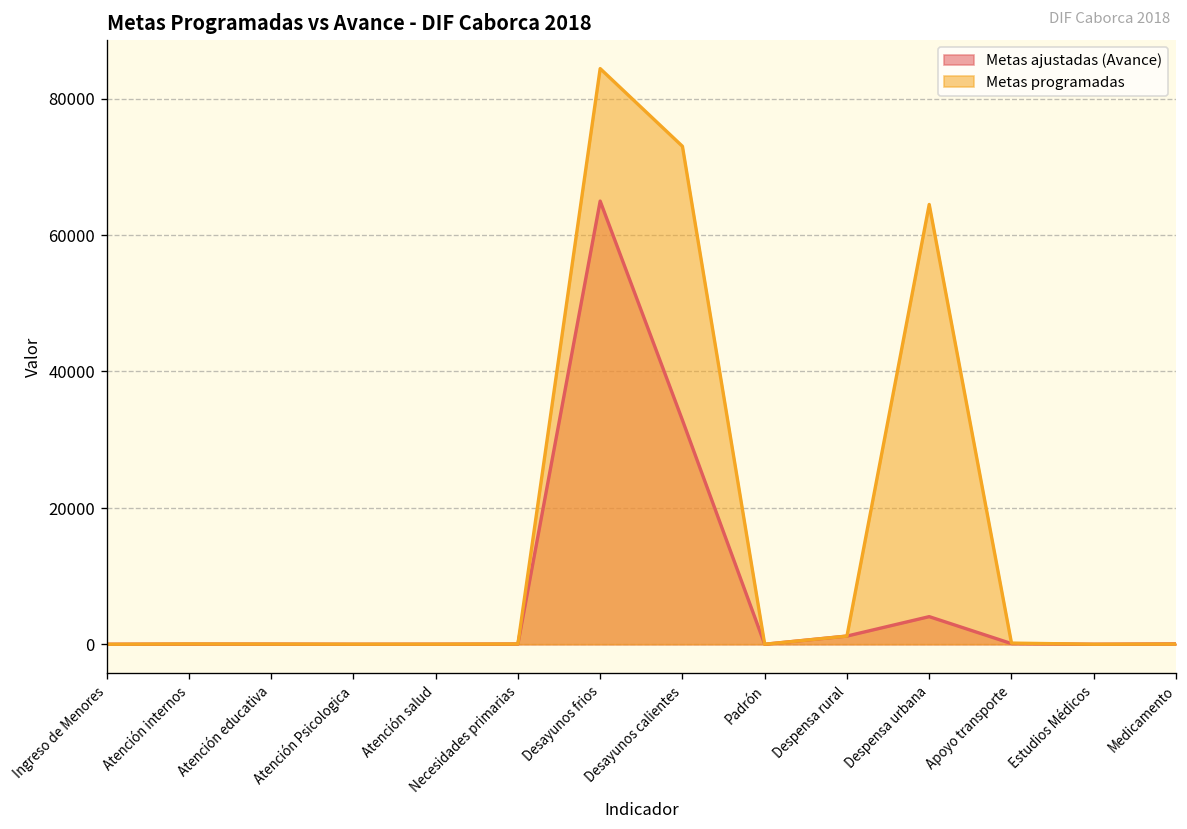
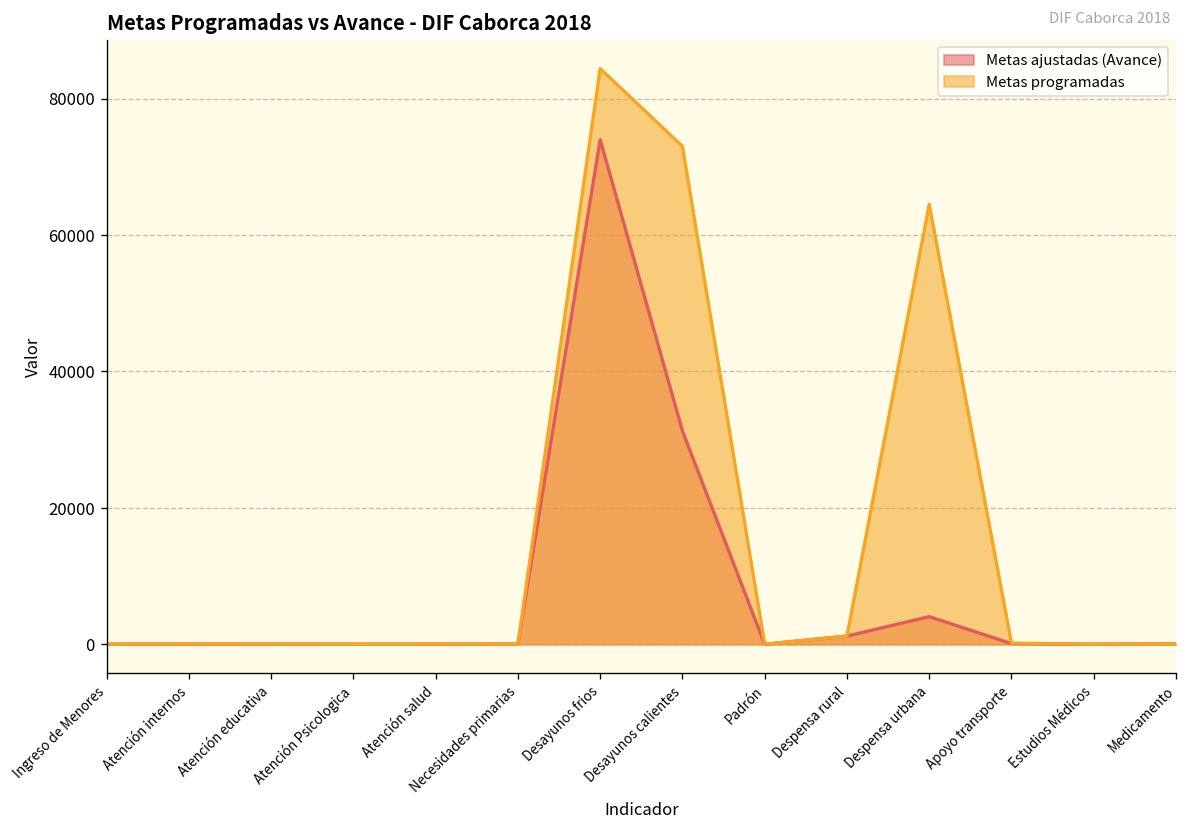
Metas ajustadas (Avance), Desayunos frios: 65000 -> 74000
Metas ajustadas (Avance), Desayunos calientes: 33000 -> 31000
